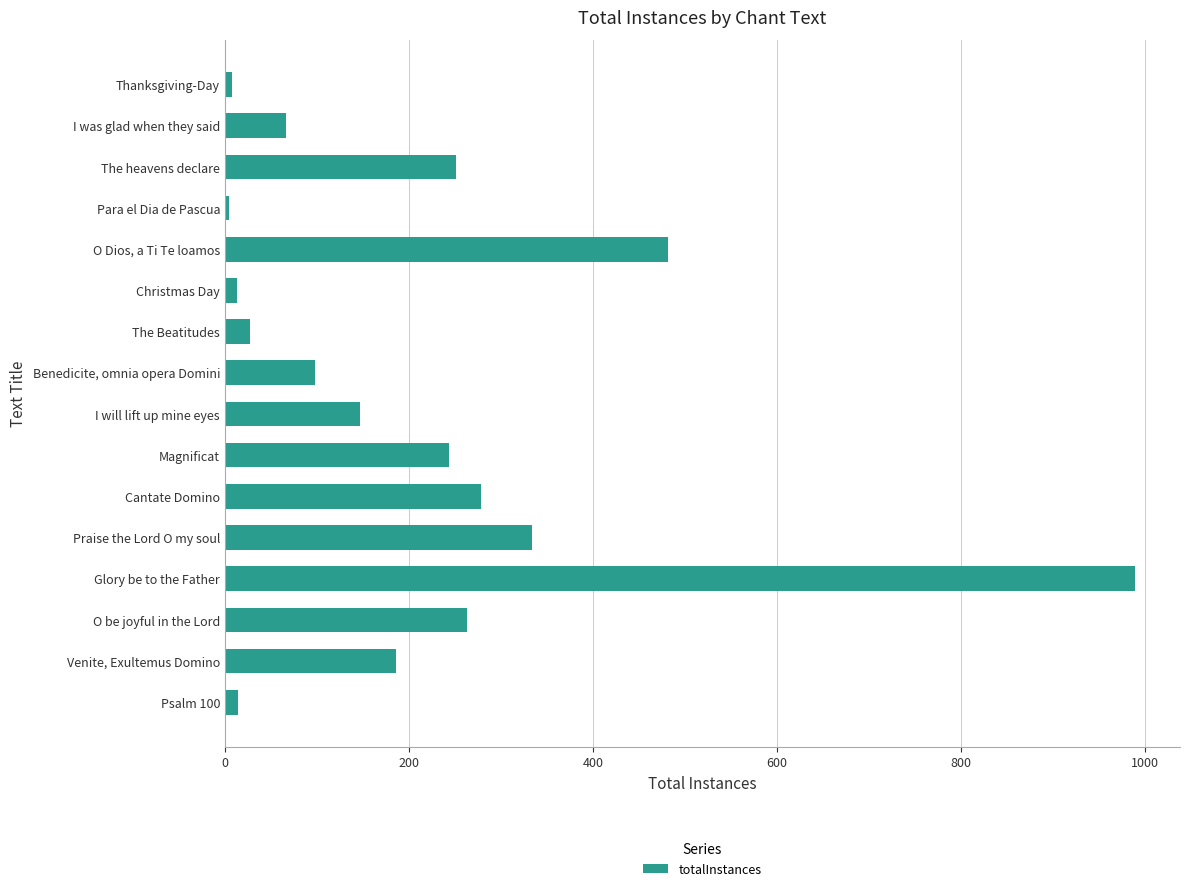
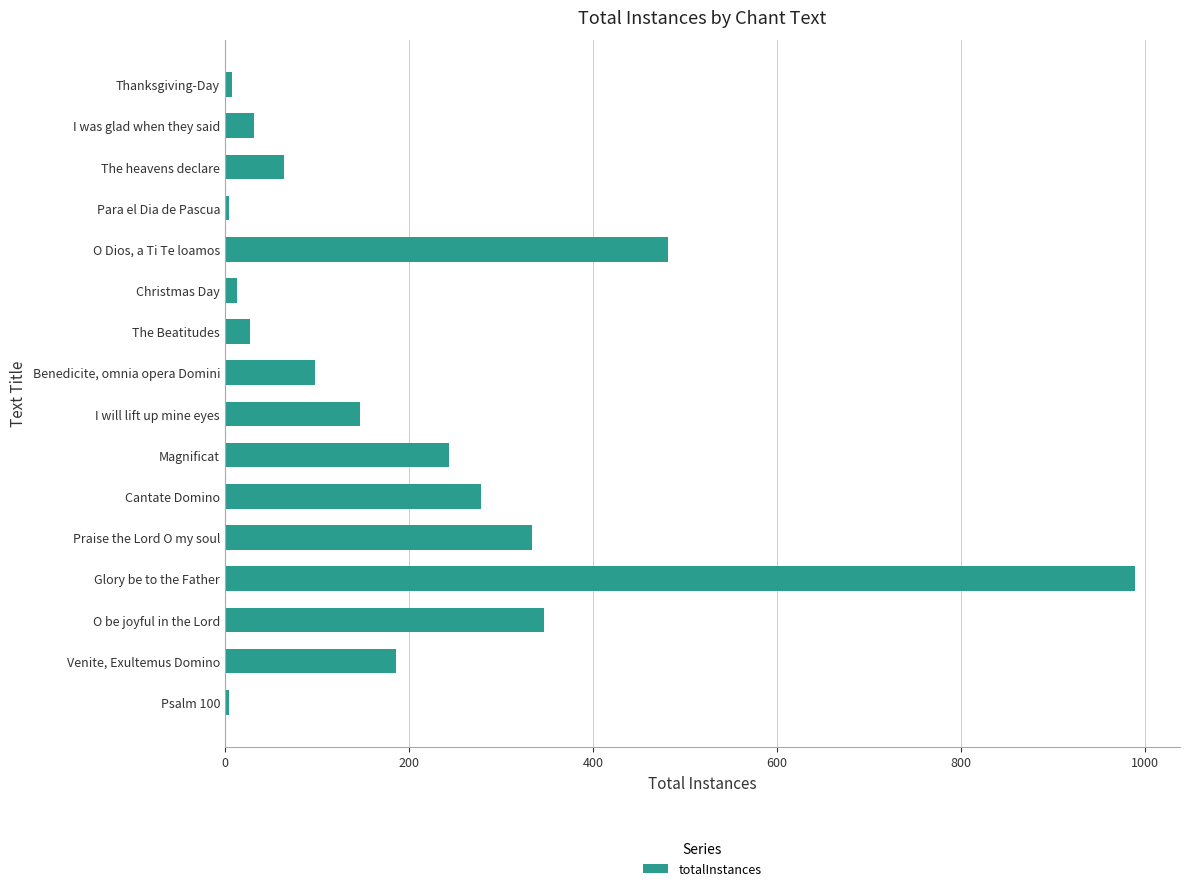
I was glad when they said: 70 -> 30
The heavens declare: 250 -> 60
O be joyful in the Lord: 260 -> 350
Psalm 100: 10 -> 0
